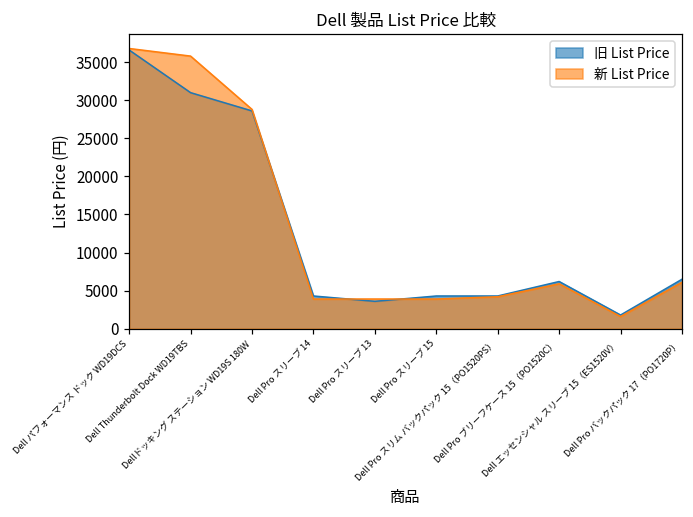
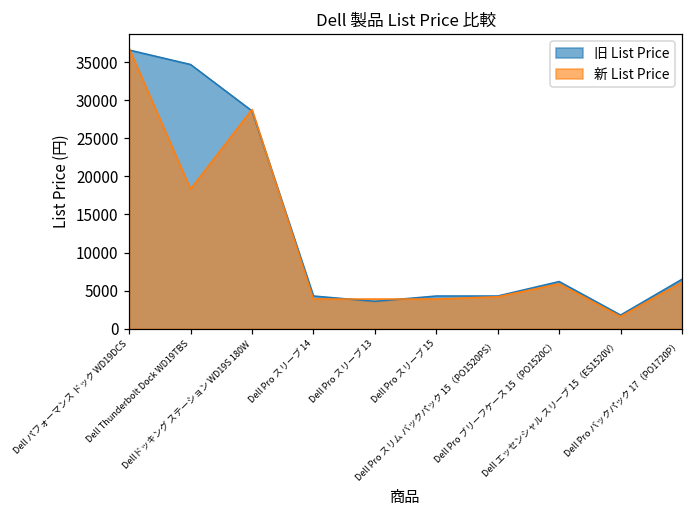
旧 List Price, Dell Thunderbolt Dock WD19TBS: 31000 -> 35000
新 List Price, Dell Thunderbolt Dock WD19TBS: 36000 -> 18000
